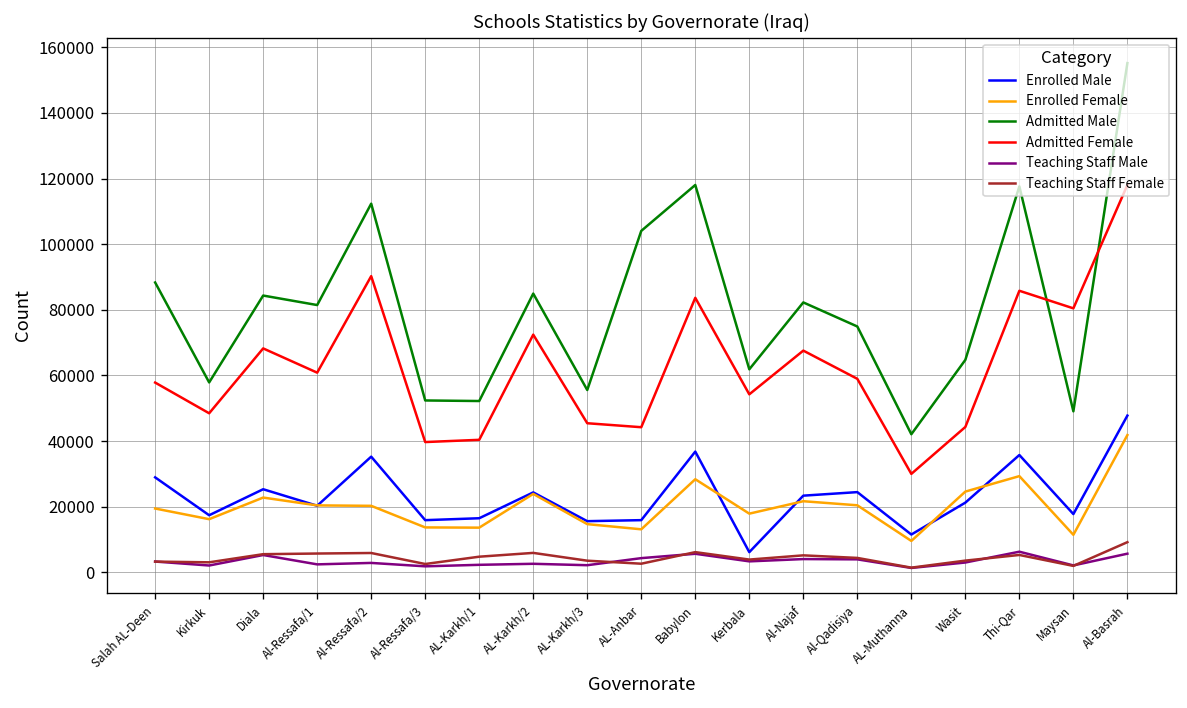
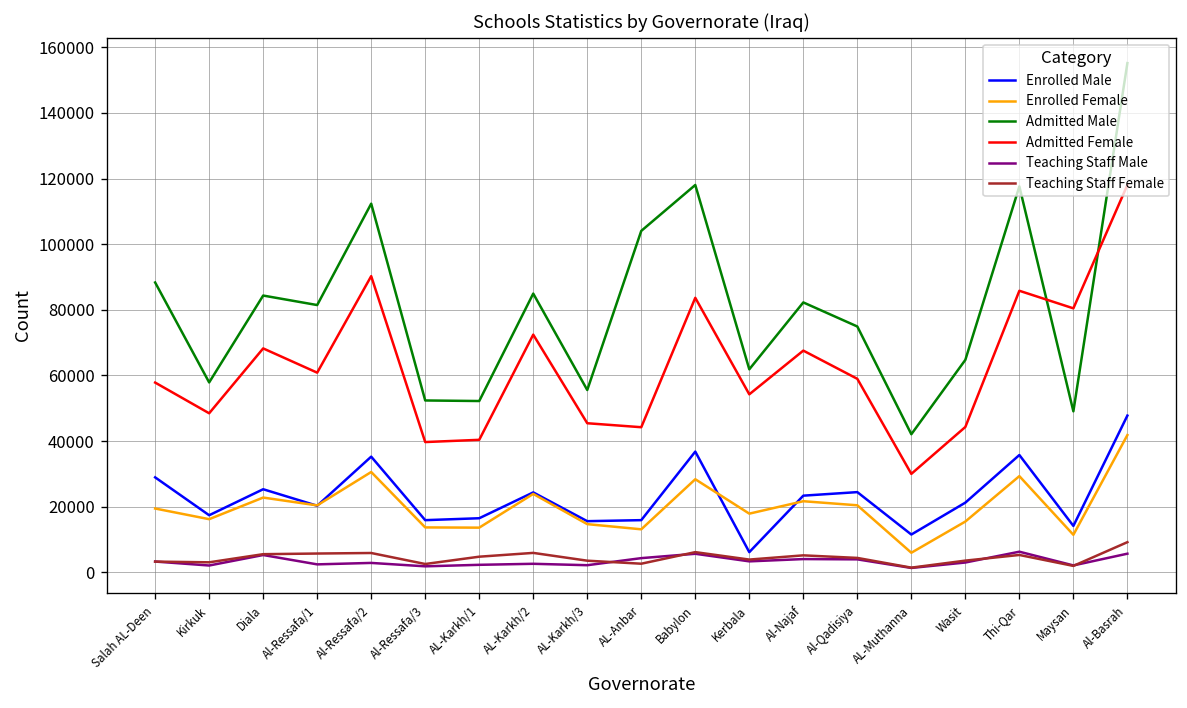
Enrolled Female, Al-Ressafa/2: 20000 -> 31000
Enrolled Female, AL-Muthanna: 10000 -> 6000
Enrolled Female, Wasit: 25000 -> 15000
Enrolled Male, Maysan: 18000 -> 14000
